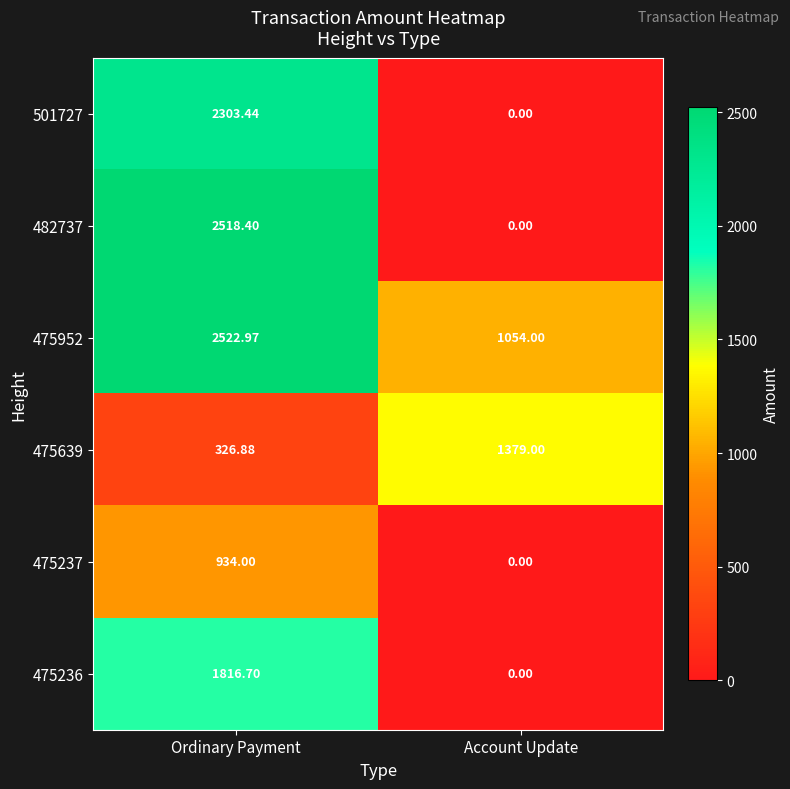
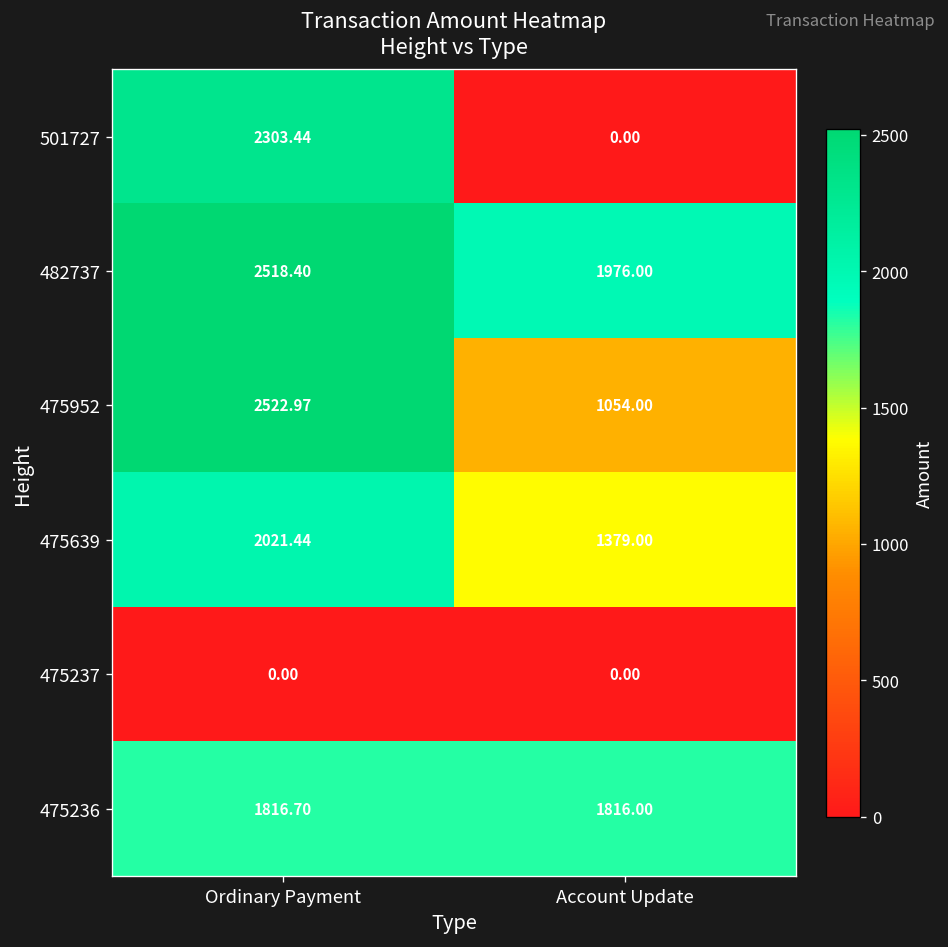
482737, Account Update: 0.00 -> 1976.00
475639, Ordinary Payment: 326.88 -> 2021.44
475237, Ordinary Payment: 934.00 -> 0.00
475236, Account Update: 0.00 -> 1816.00
